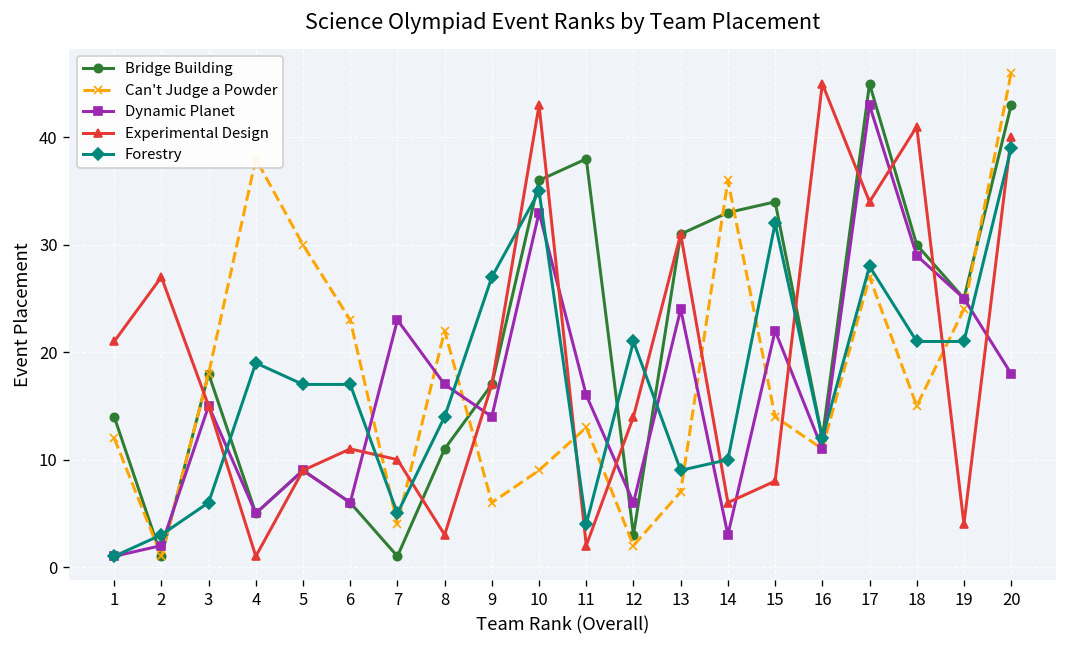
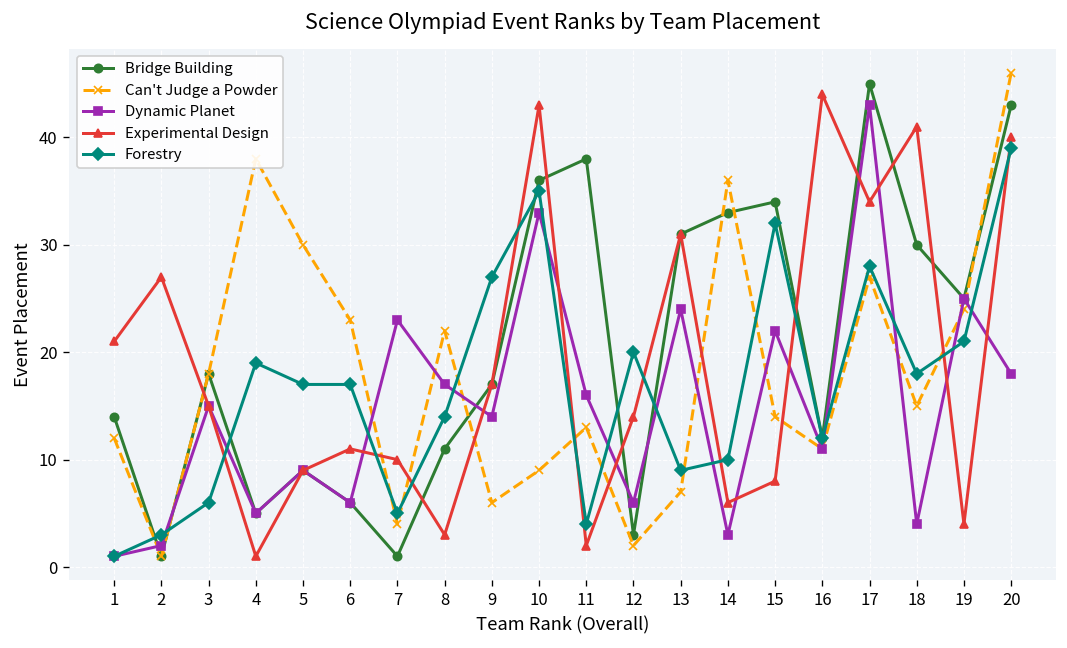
Forestry, 12: 21 -> 20
Experimental Design, 16: 45 -> 44
Dynamic Planet, 18: 29 -> 4
Forestry, 18: 21 -> 18
